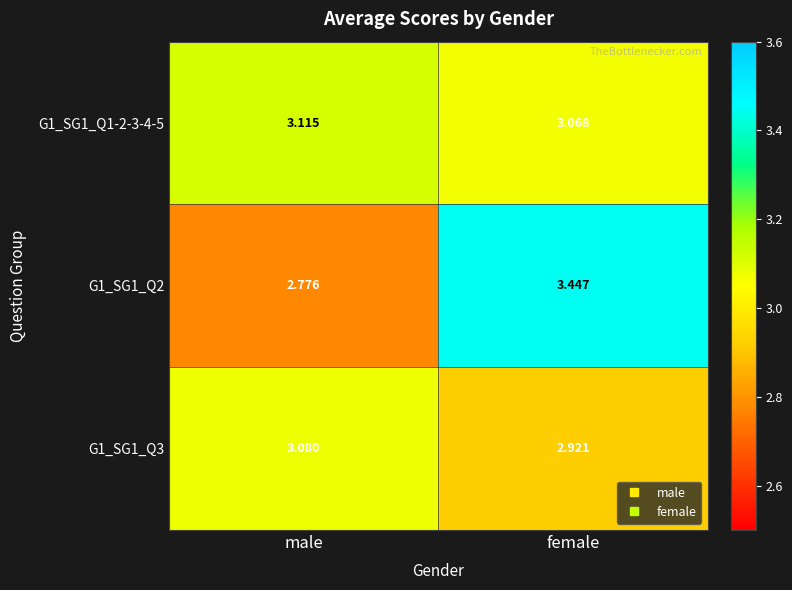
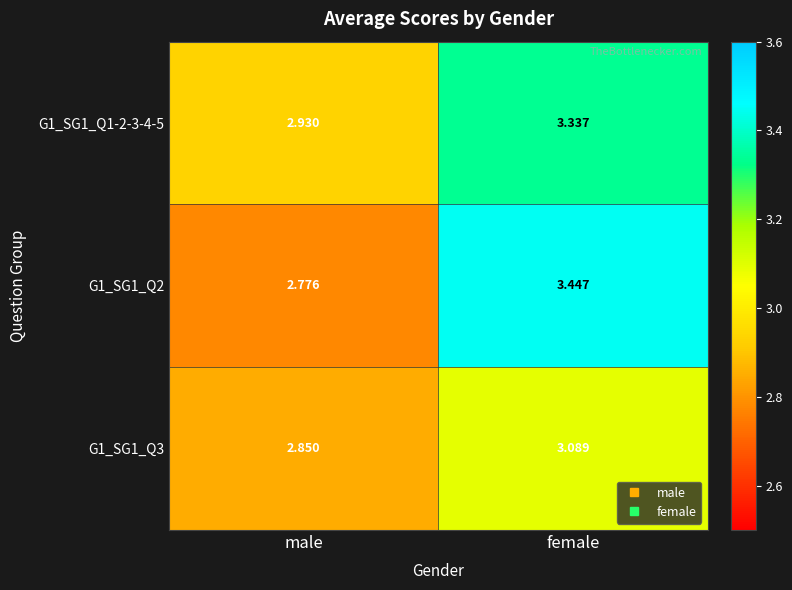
G1_SG1_Q1-2-3-4-5, male: 3.115 -> 2.930
G1_SG1_Q1-2-3-4-5, female: 3.068 -> 3.337
G1_SG1_Q3, male: 3.080 -> 2.850
G1_SG1_Q3, female: 2.921 -> 3.089
